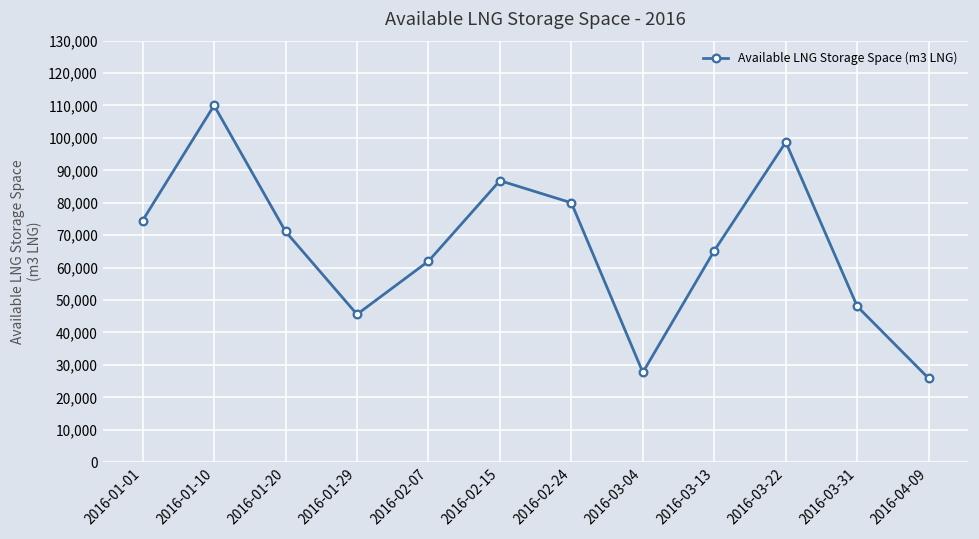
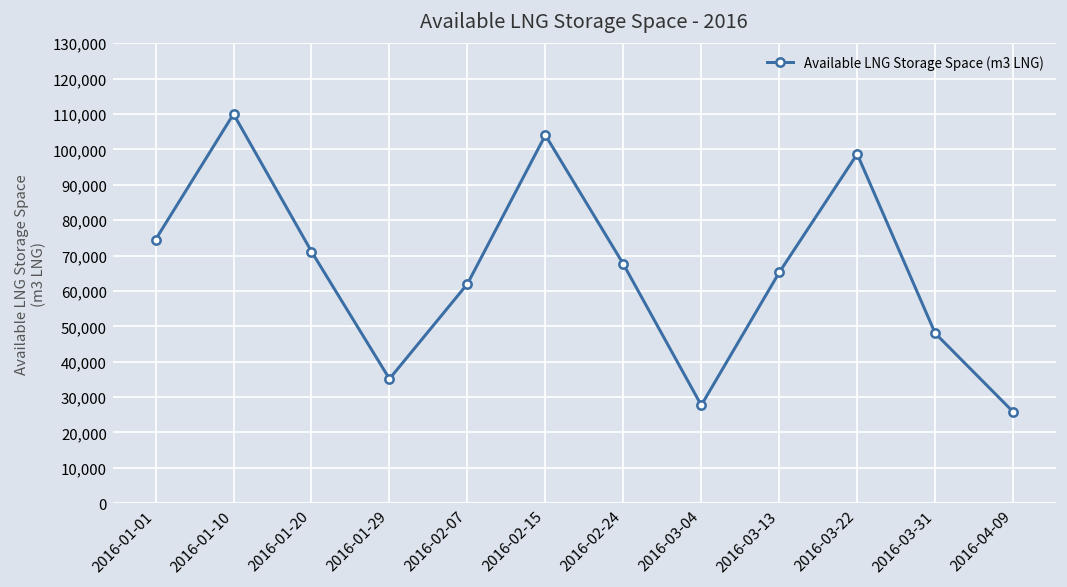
2016-01-29: 46,000 -> 35,000
2016-02-15: 87,000 -> 104,000
2016-02-24: 80,000 -> 68,000
